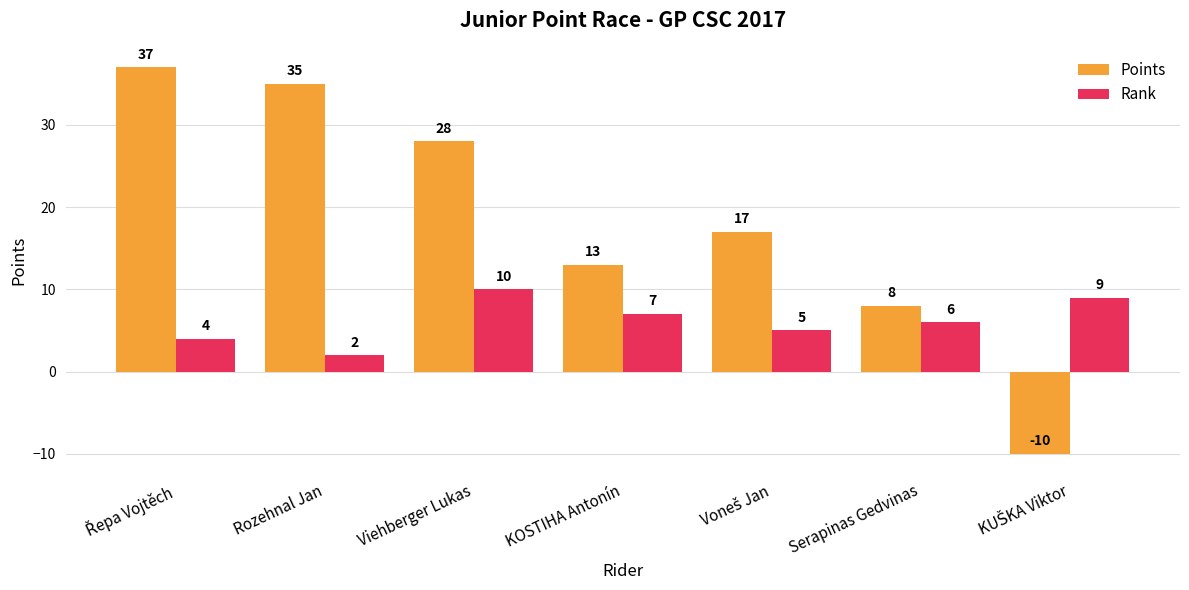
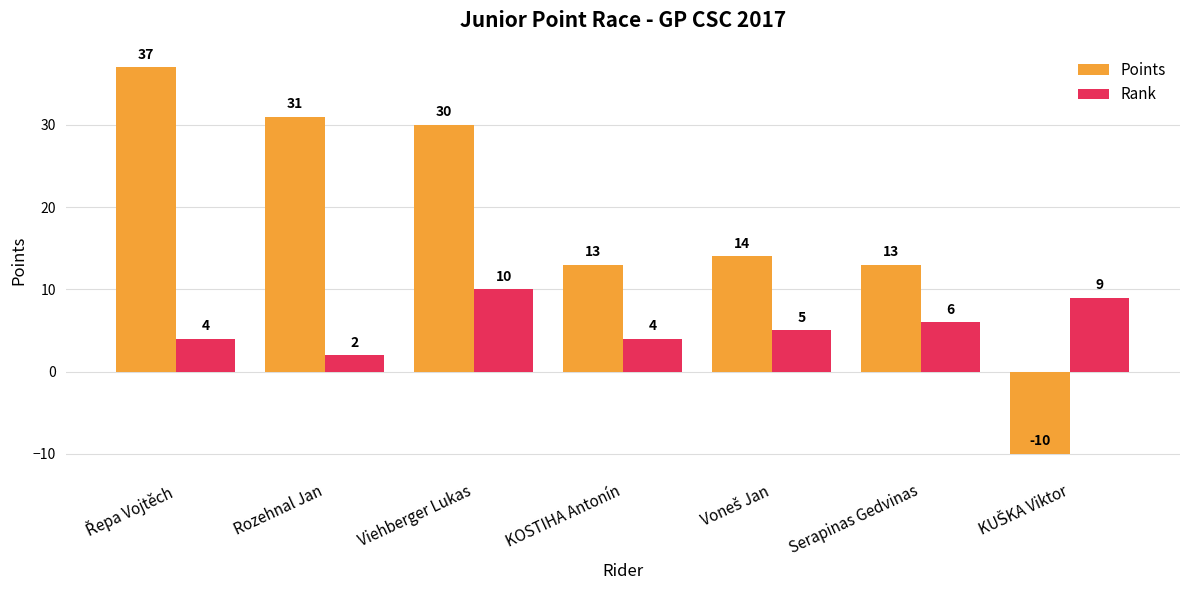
Points, Rozehnal Jan: 35 -> 31
Points, Viehberger Lukas: 28 -> 30
Rank, KOSTIHA Antonín: 7 -> 4
Points, Voneš Jan: 17 -> 14
Points, Serapinas Gedvinas: 8 -> 13
